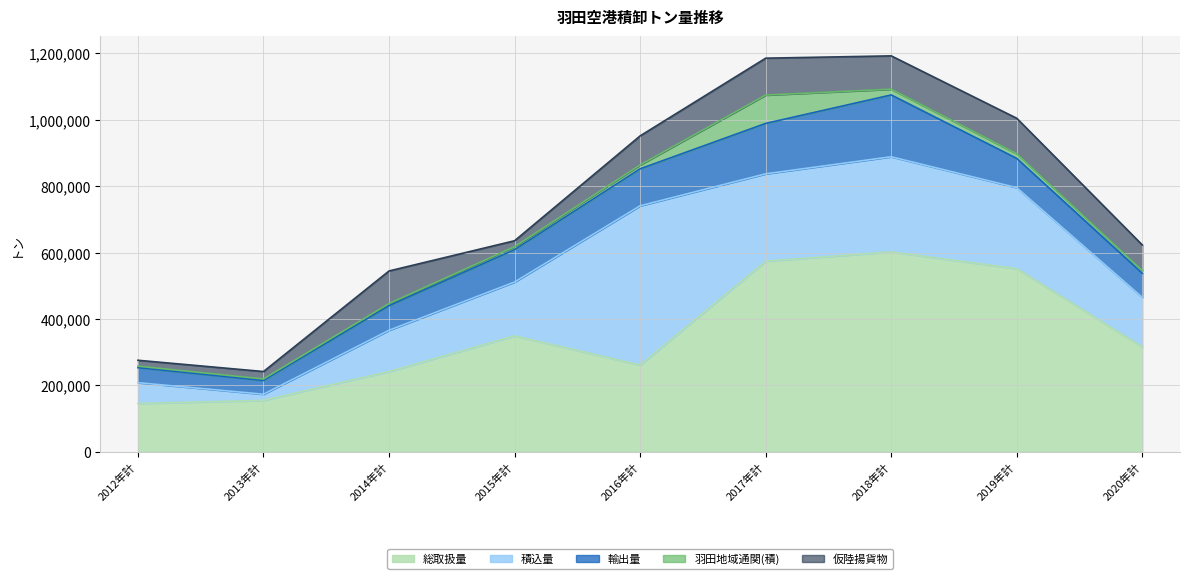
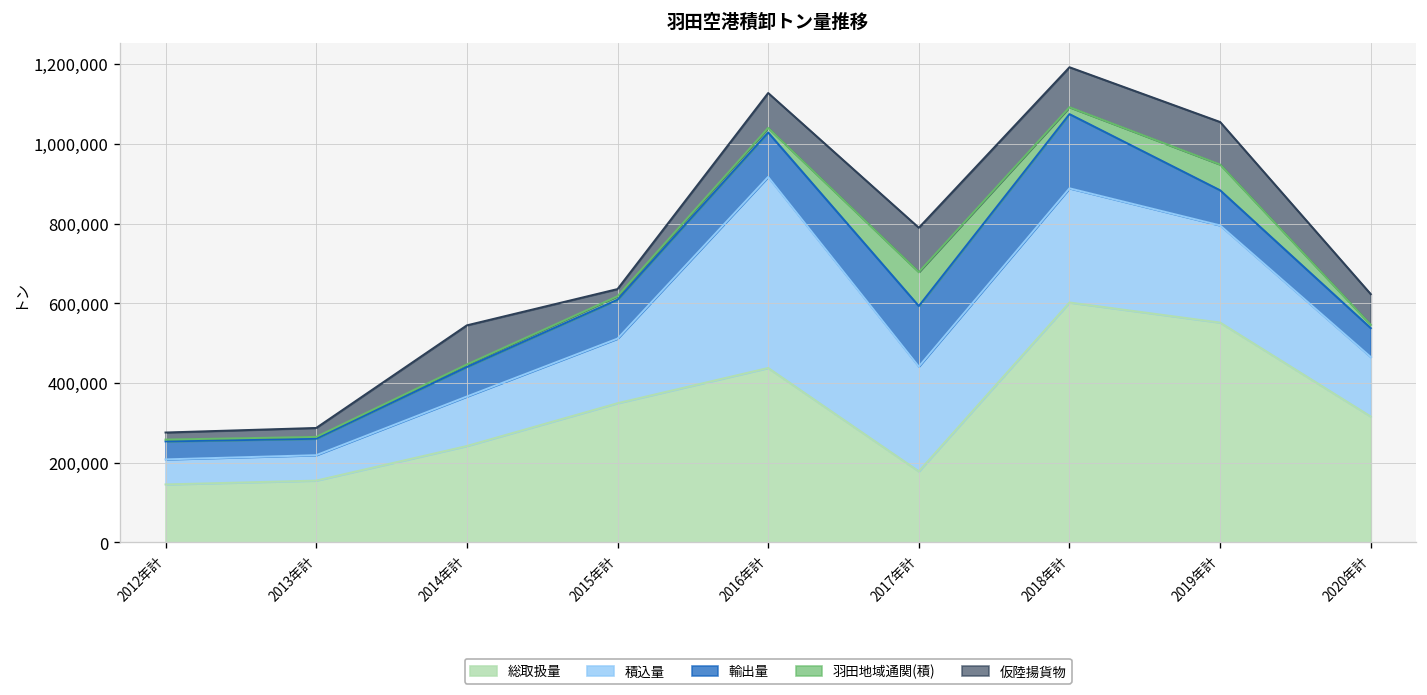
積込量, 2013年計: 20,000 -> 60,000
総取扱量, 2016年計: 260,000 -> 440,000
総取扱量, 2017年計: 570,000 -> 180,000
羽田地域通関(積), 2019年計: 10,000 -> 60,000
